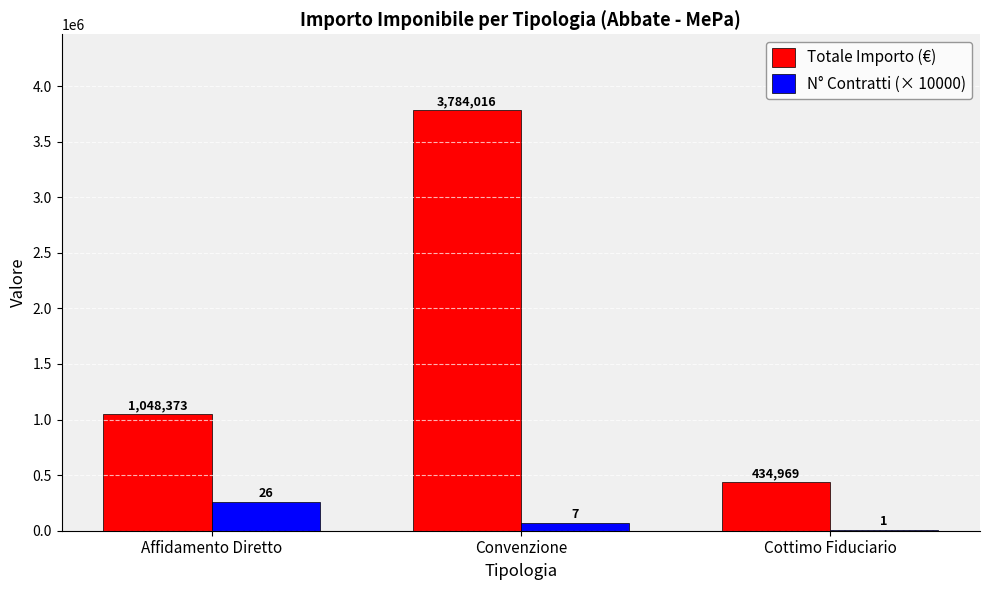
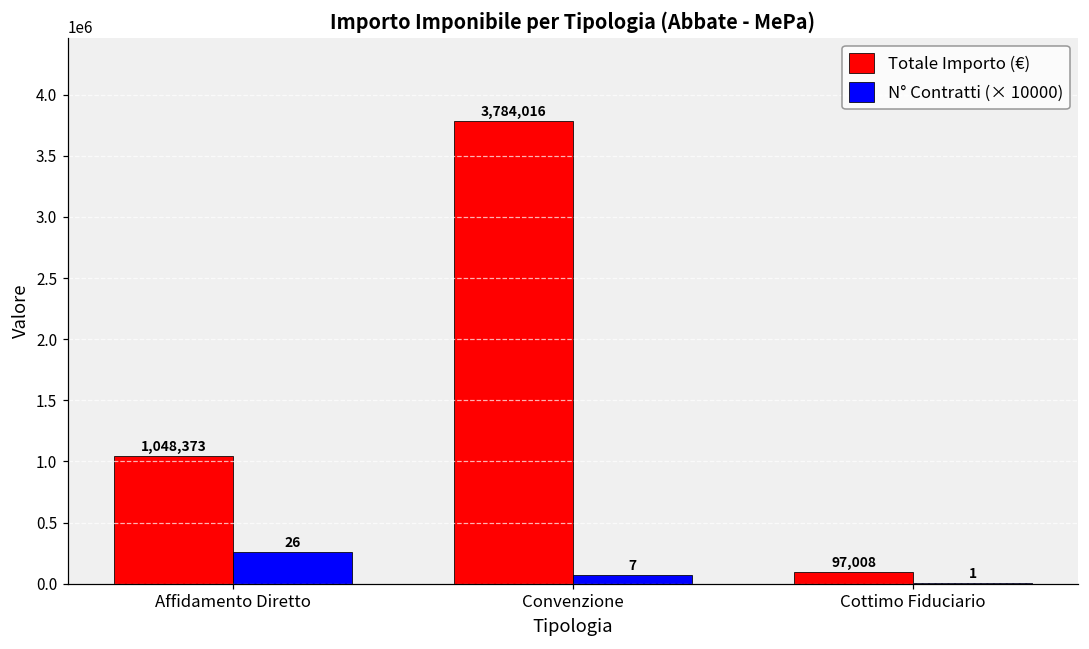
Totale Importo (€), Cottimo Fiduciario: 434,969 -> 97,008
